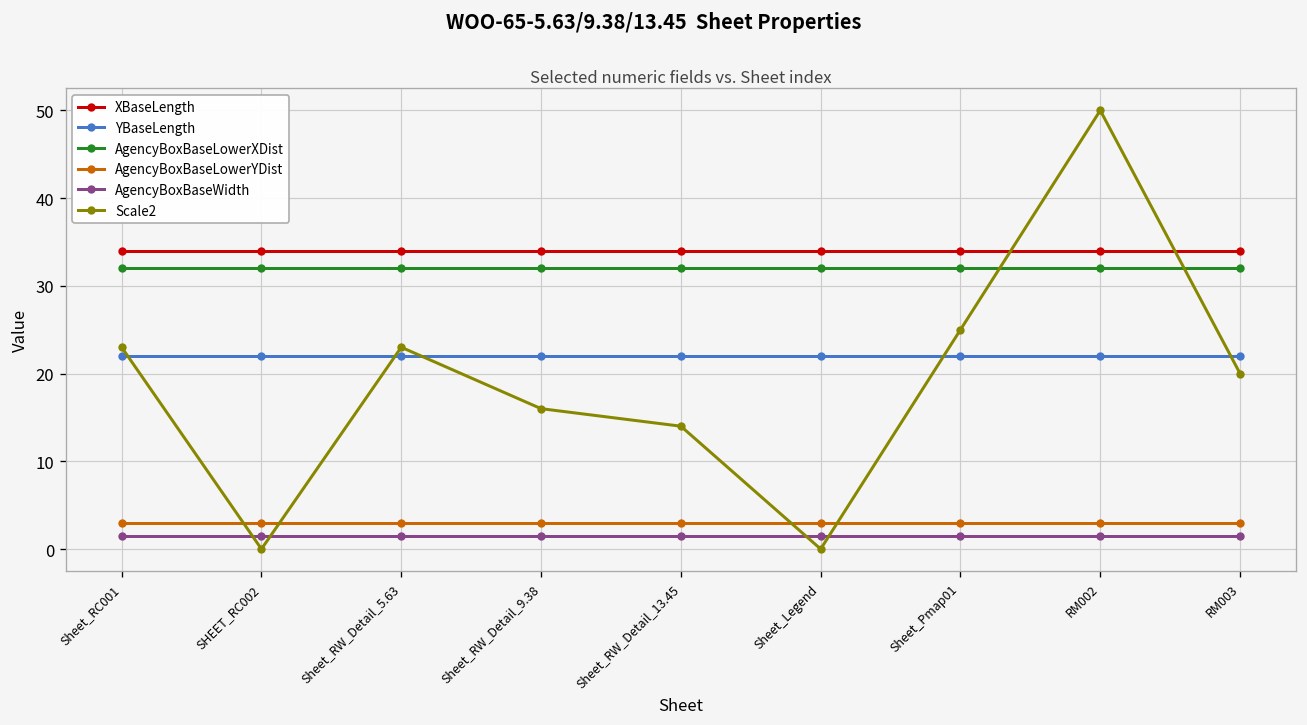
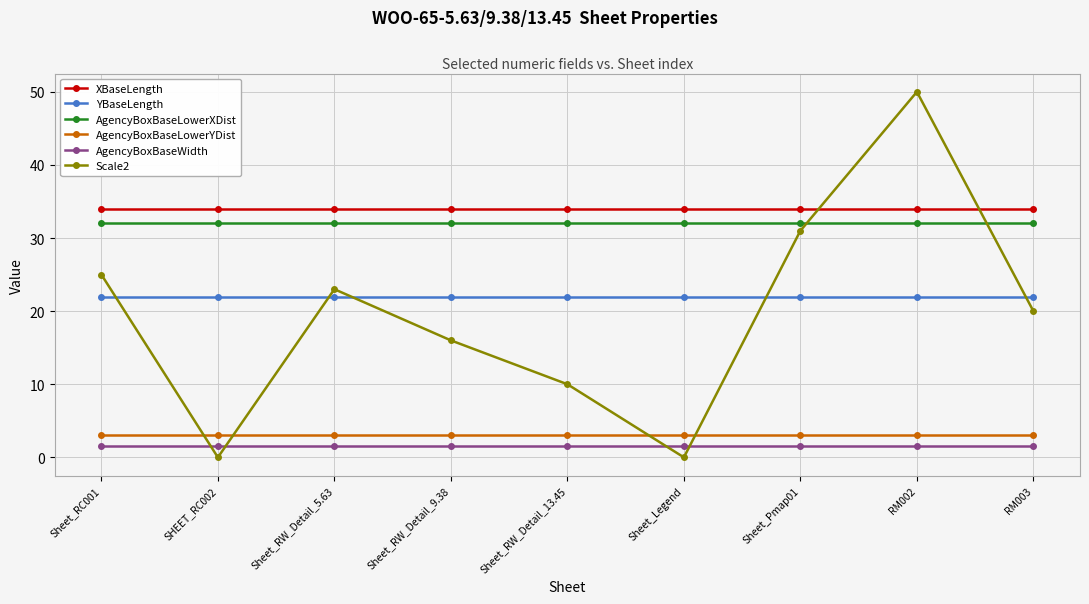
Scale2, Sheet_RC001: 23 -> 25
Scale2, Sheet_RW_Detail_13.45: 14 -> 10
Scale2, Sheet_Pmap01: 25 -> 31
